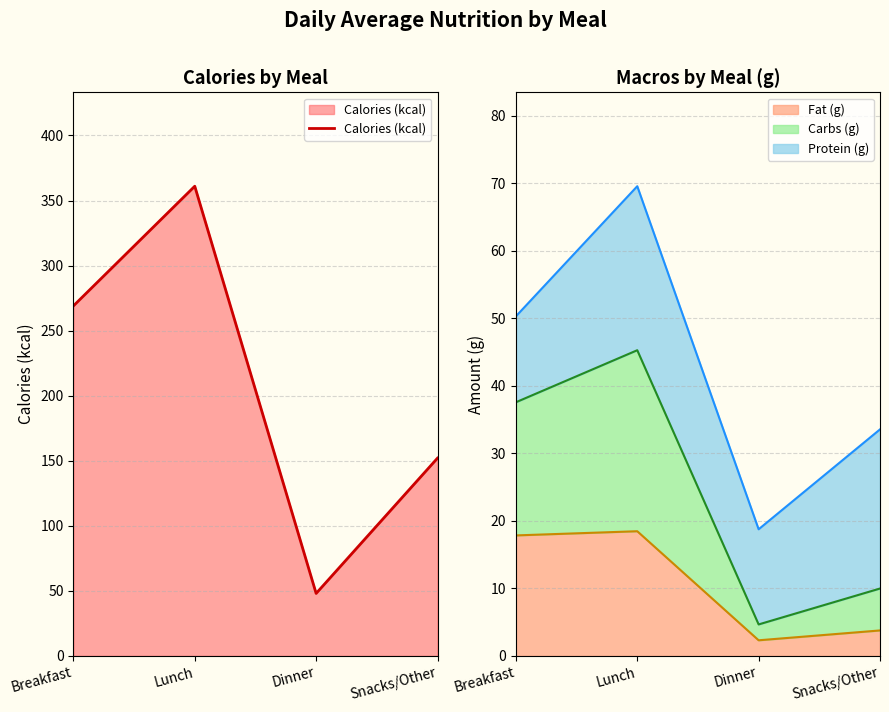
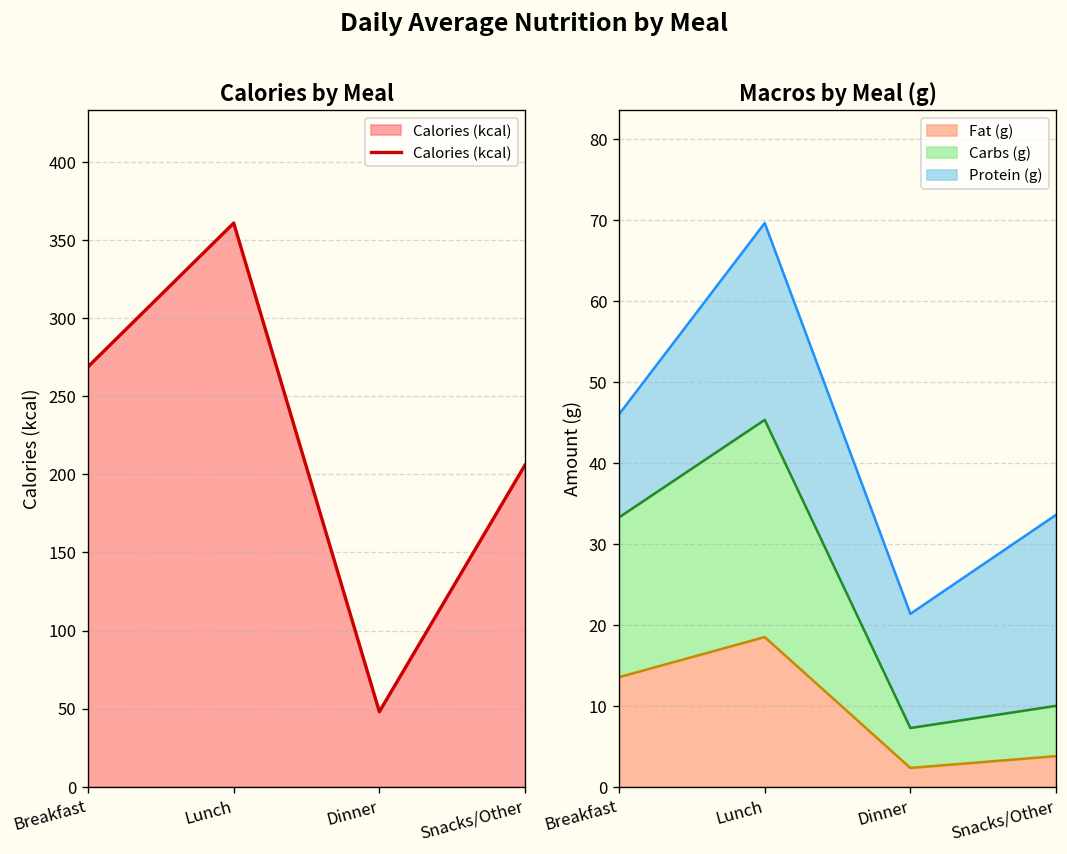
Calories by Meal, Snacks/Other: 152 -> 206
Macros by Meal (g), Fat (g), Breakfast: 18 -> 14
Macros by Meal (g), Carbs (g), Dinner: 2 -> 5
